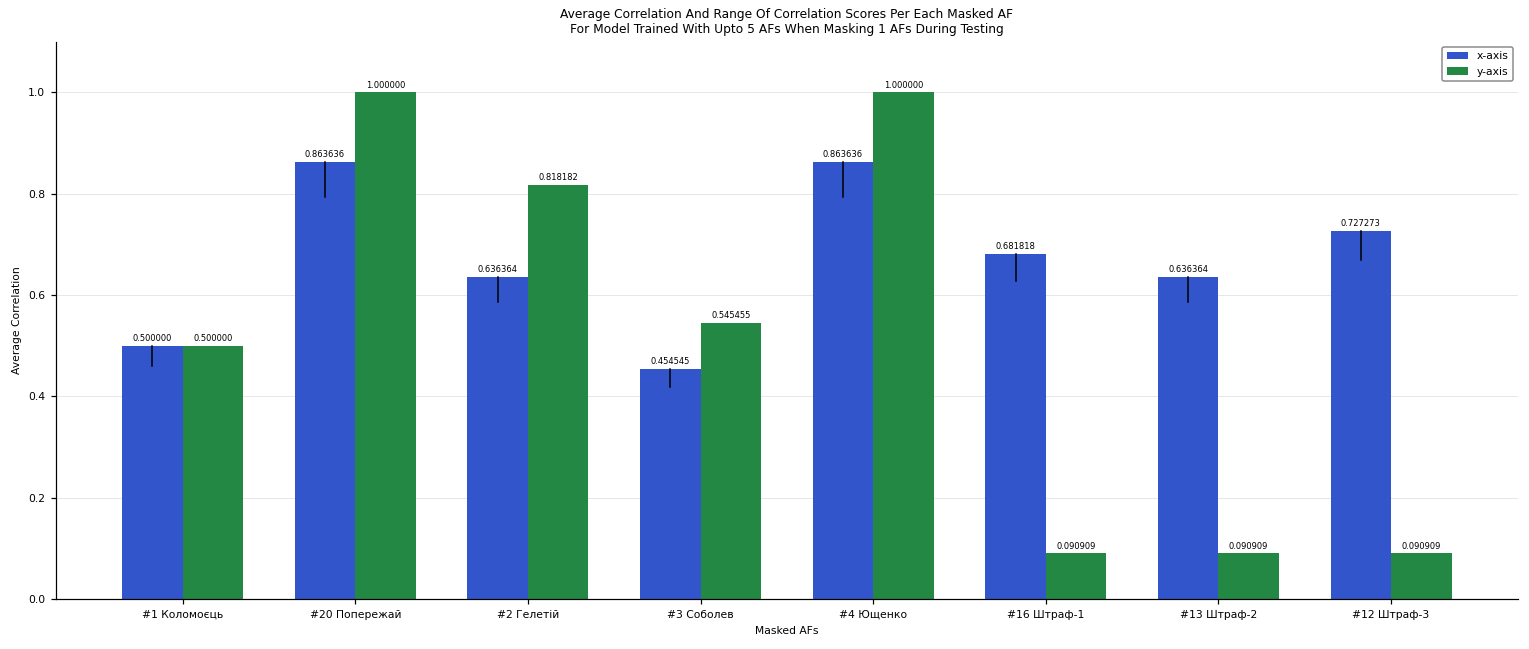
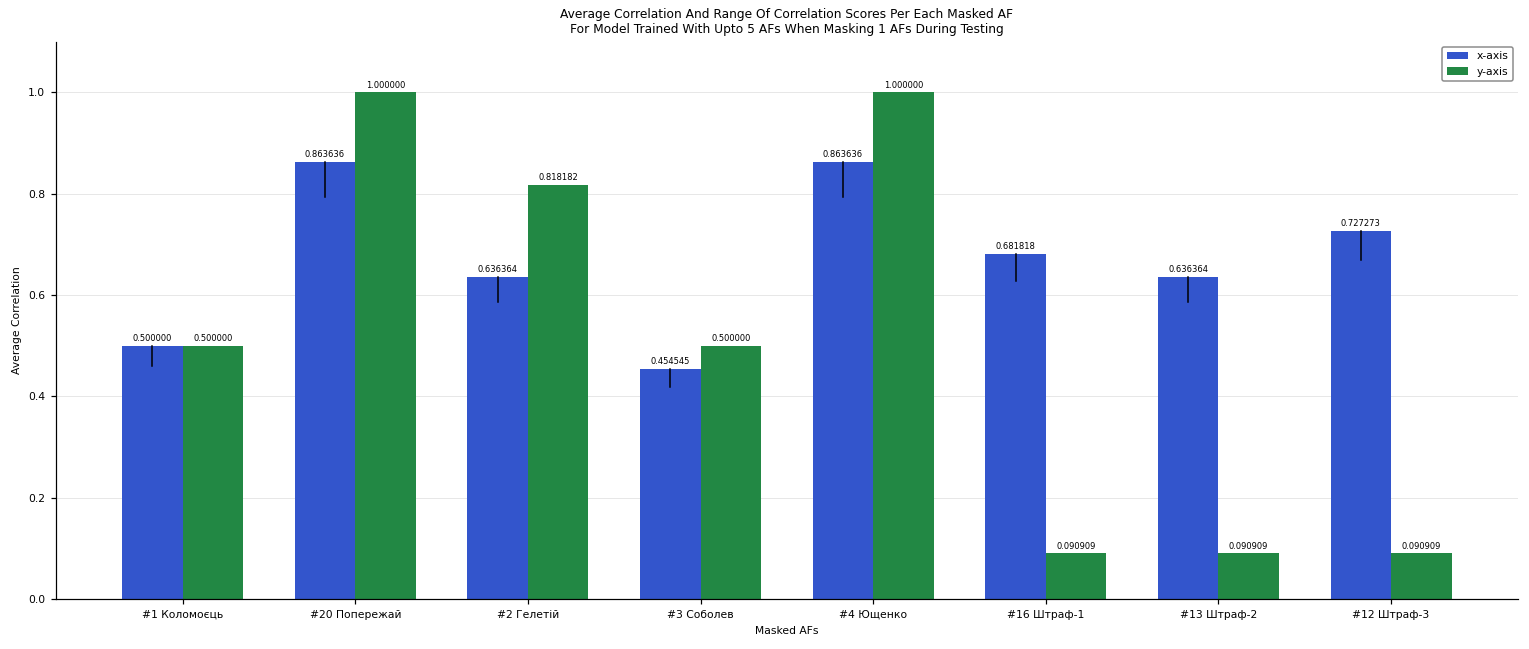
y-axis, #3 Соболев: 0.545455 -> 0.500000
